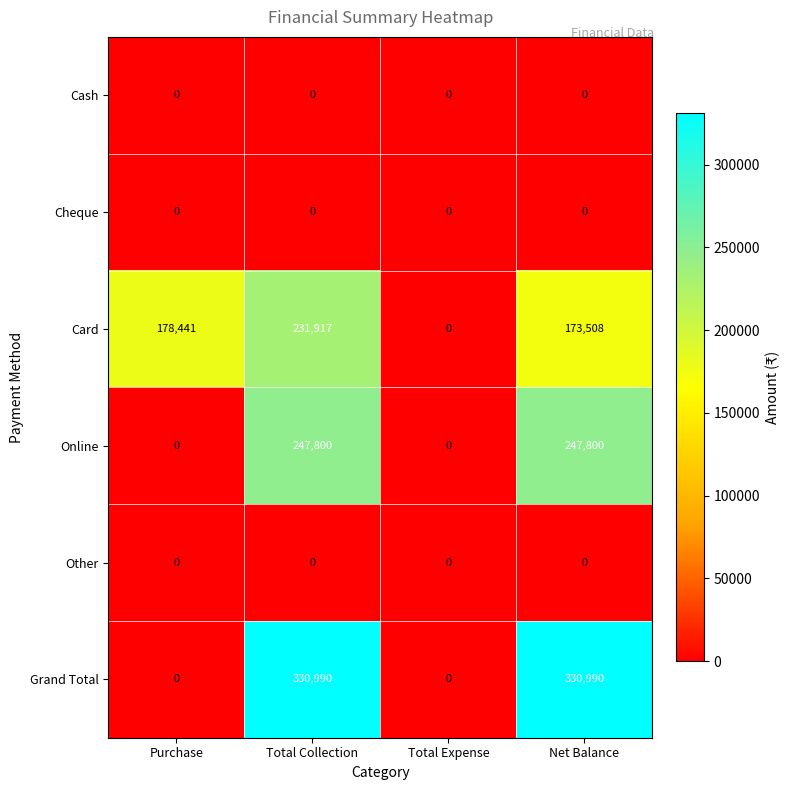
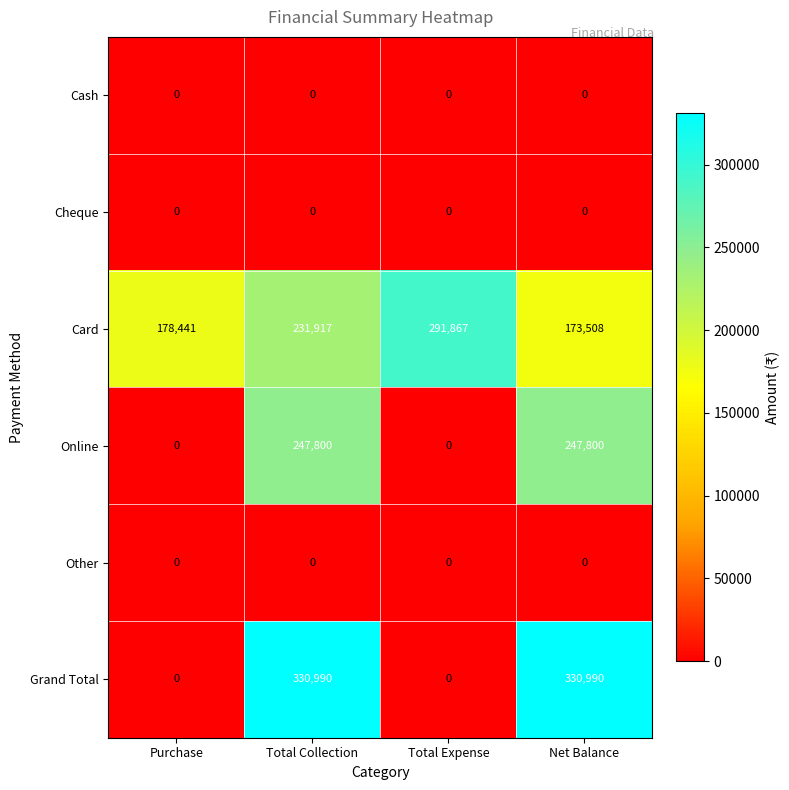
Card, Total Expense: 0 -> 291,867
